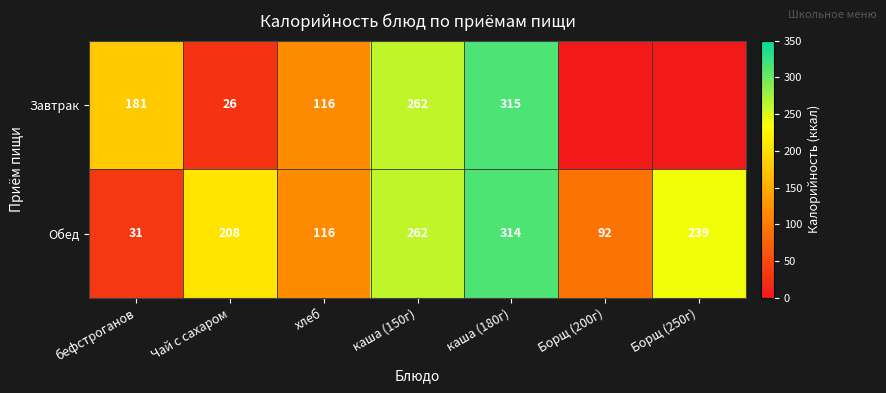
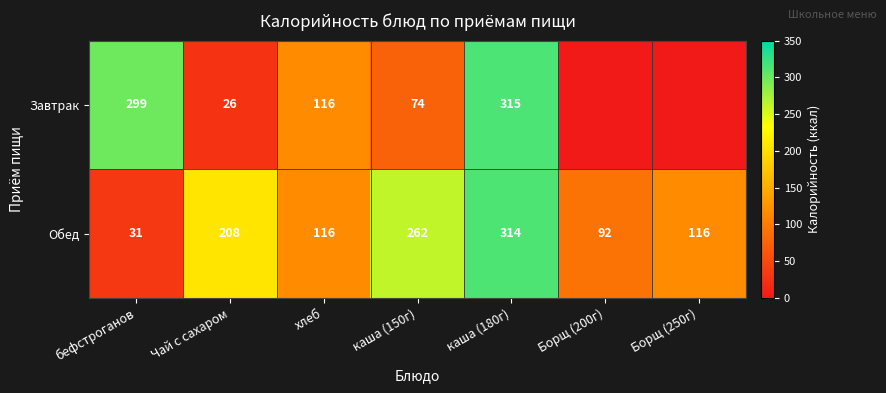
Завтрак, бефстроганов: 181 -> 299
Завтрак, каша (150г): 262 -> 74
Обед, Борщ (250г): 239 -> 116
